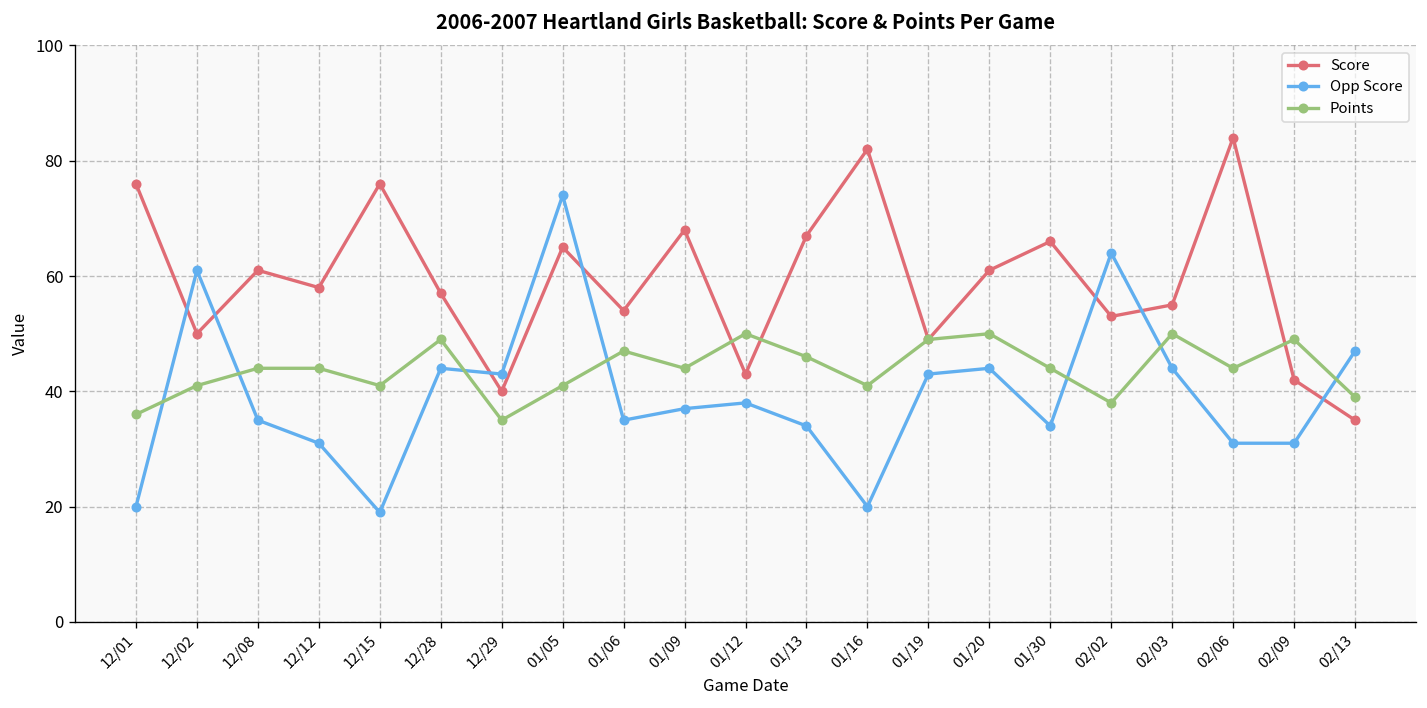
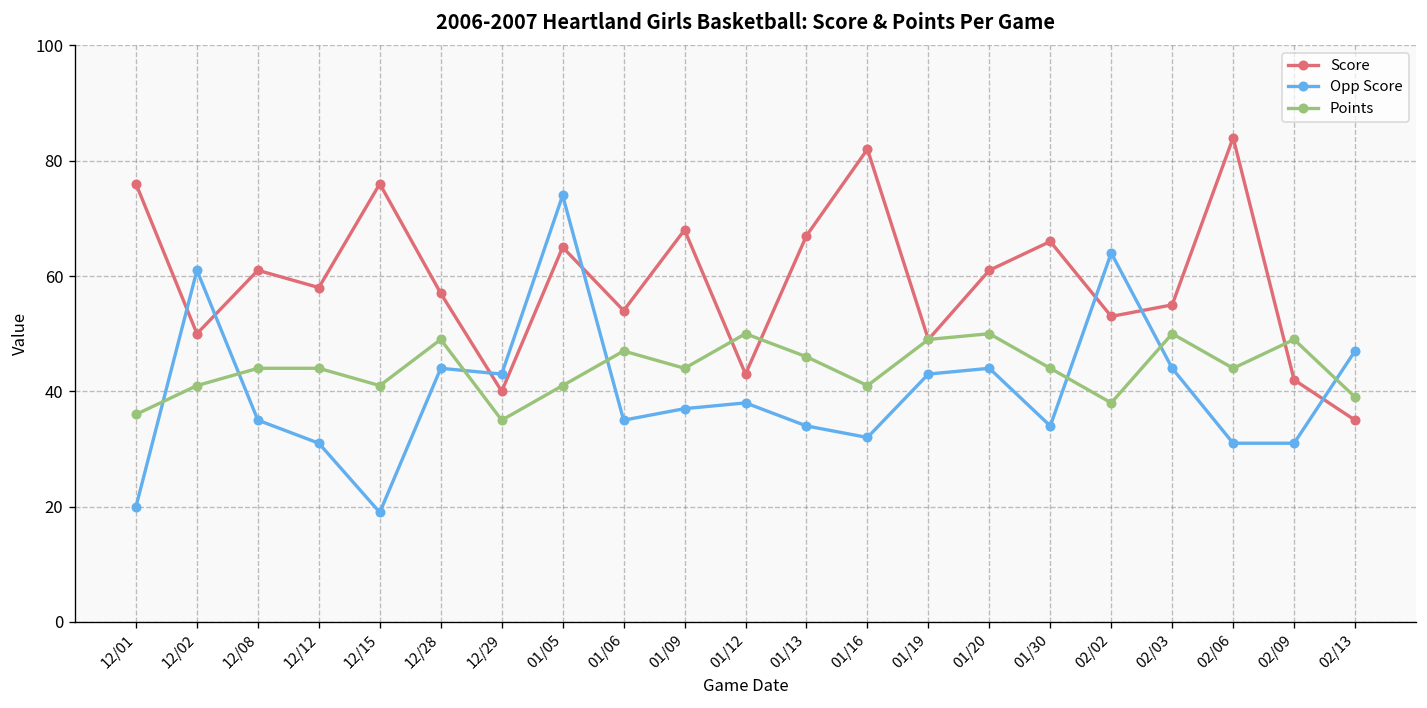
Opp Score, 01/16: 20 -> 32
